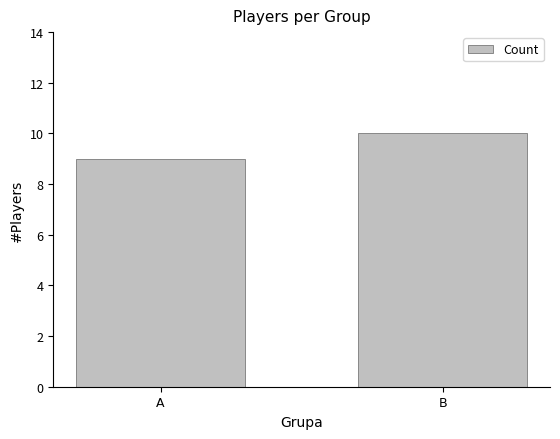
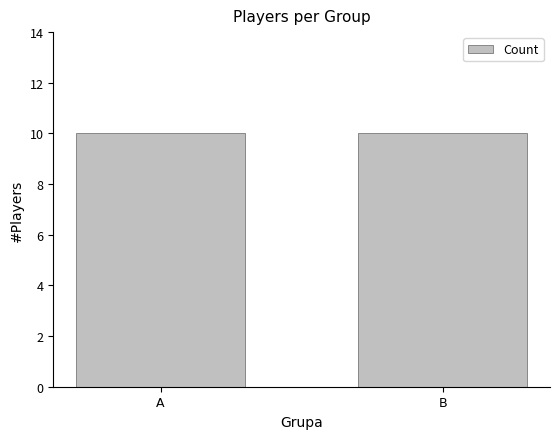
A: 9 -> 10
